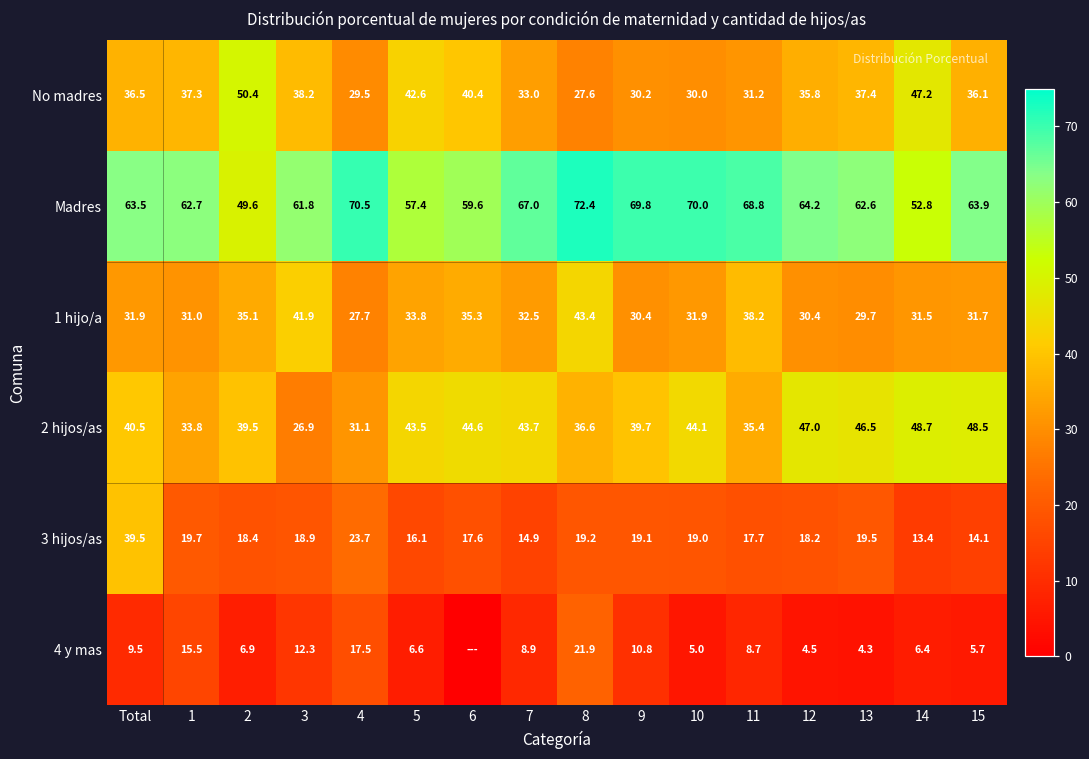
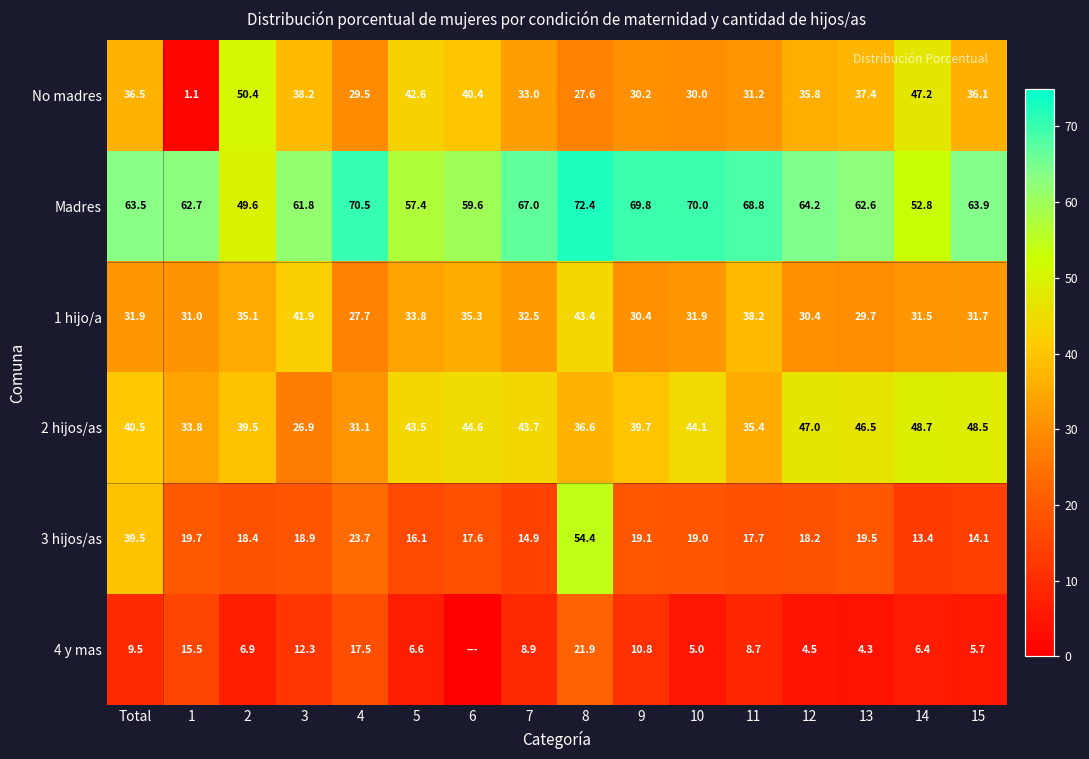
No madres, 1: 37.3 -> 1.1
3 hijos/as, 8: 19.2 -> 54.4
